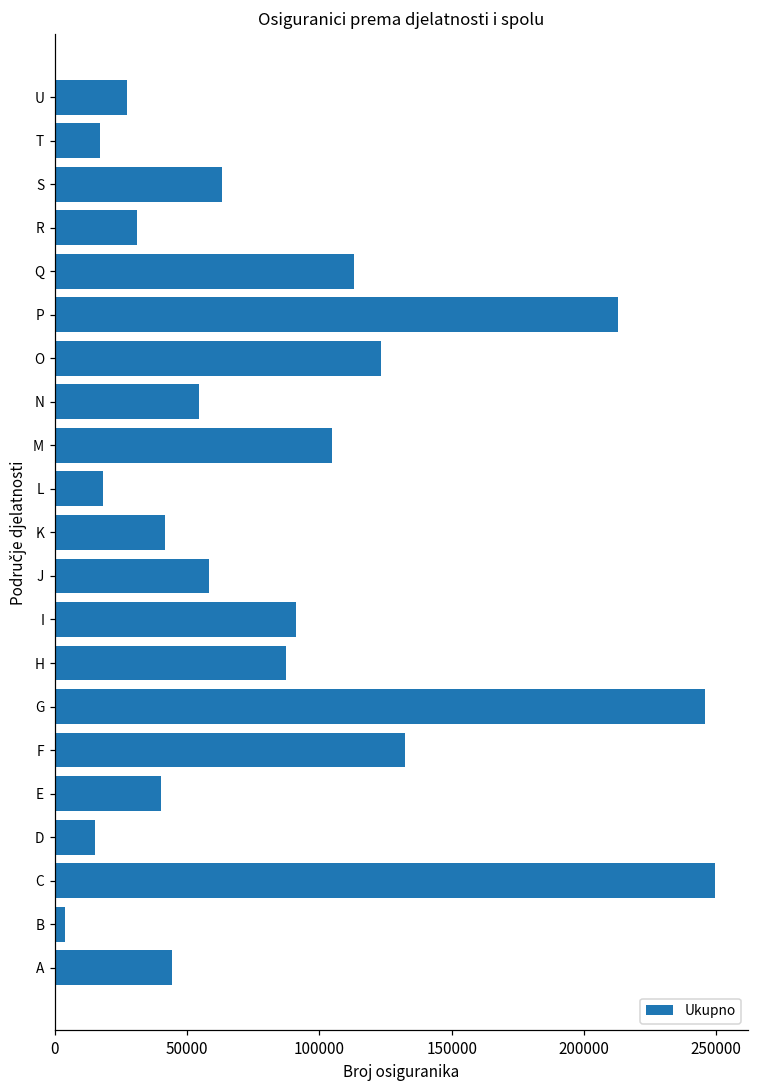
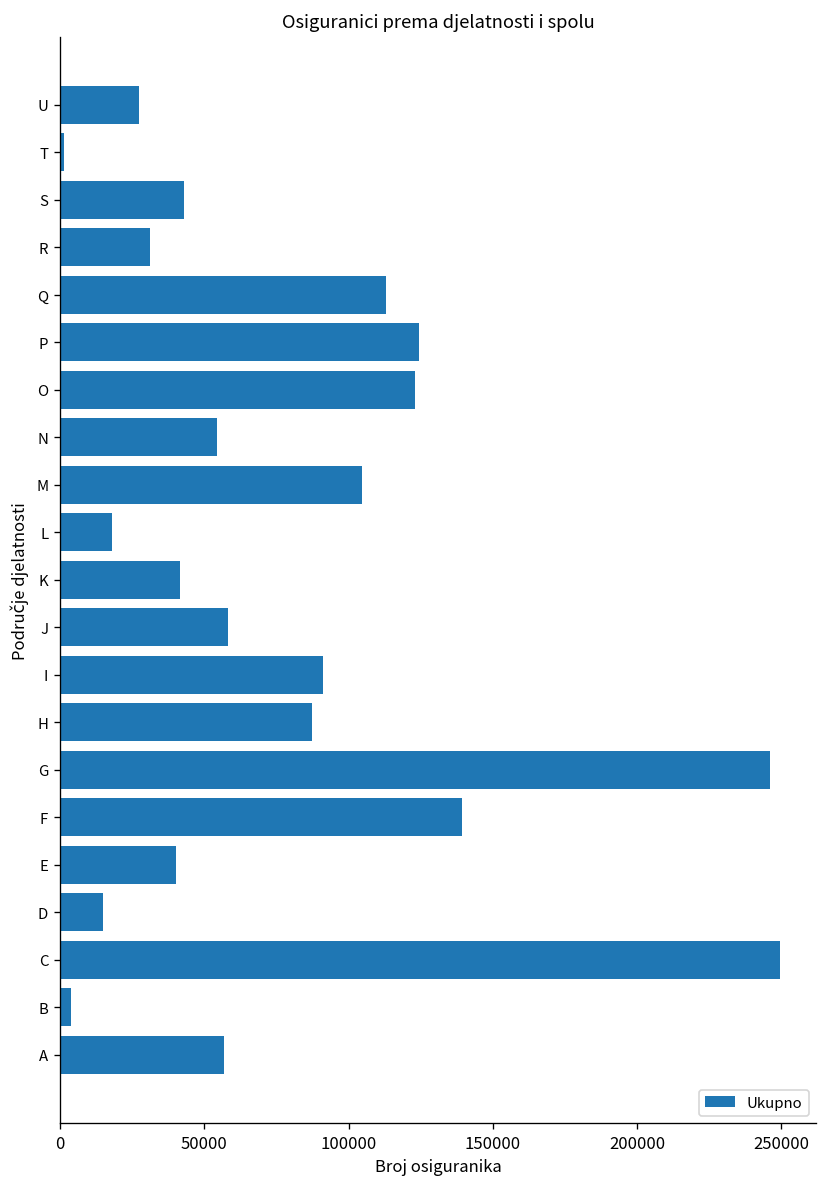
T: 17000 -> 2000
S: 63000 -> 43000
P: 213000 -> 124000
F: 132000 -> 139000
A: 44000 -> 57000
